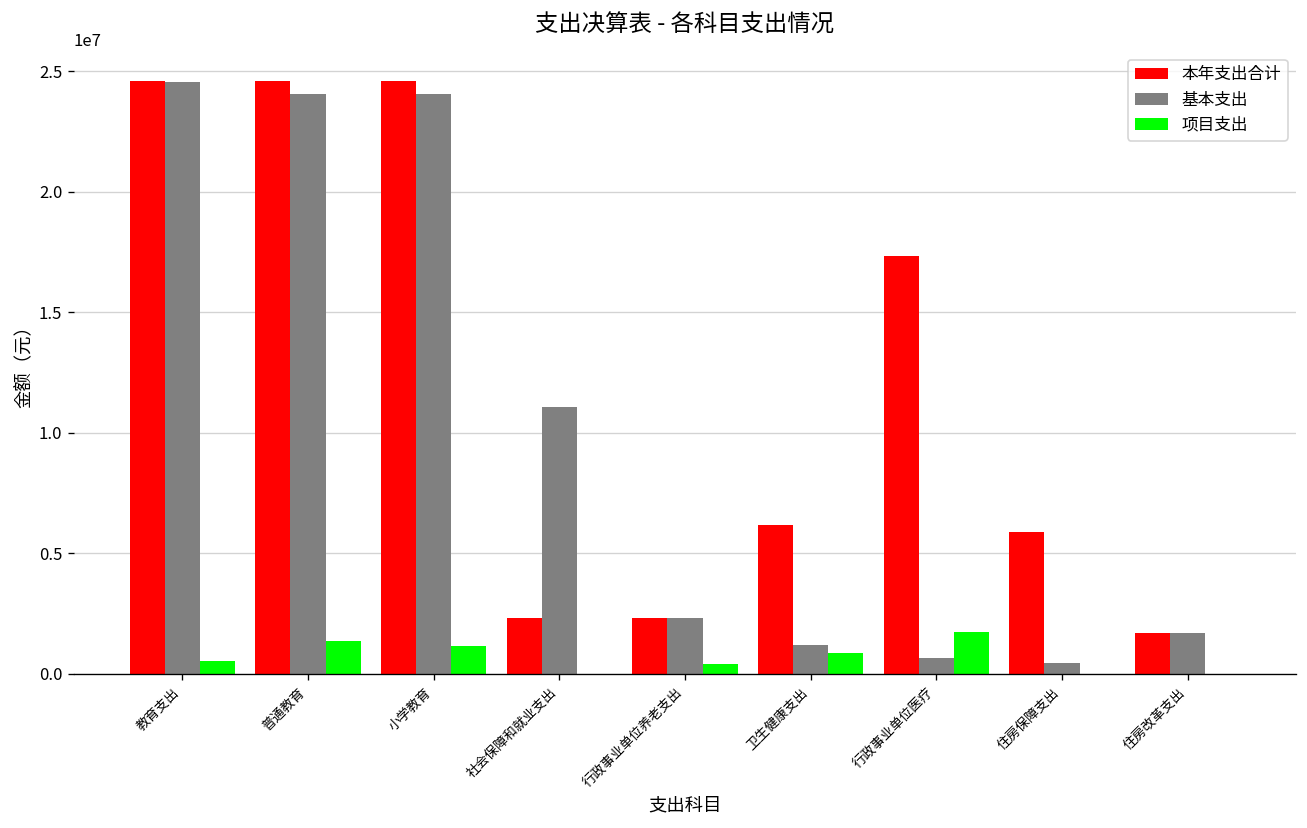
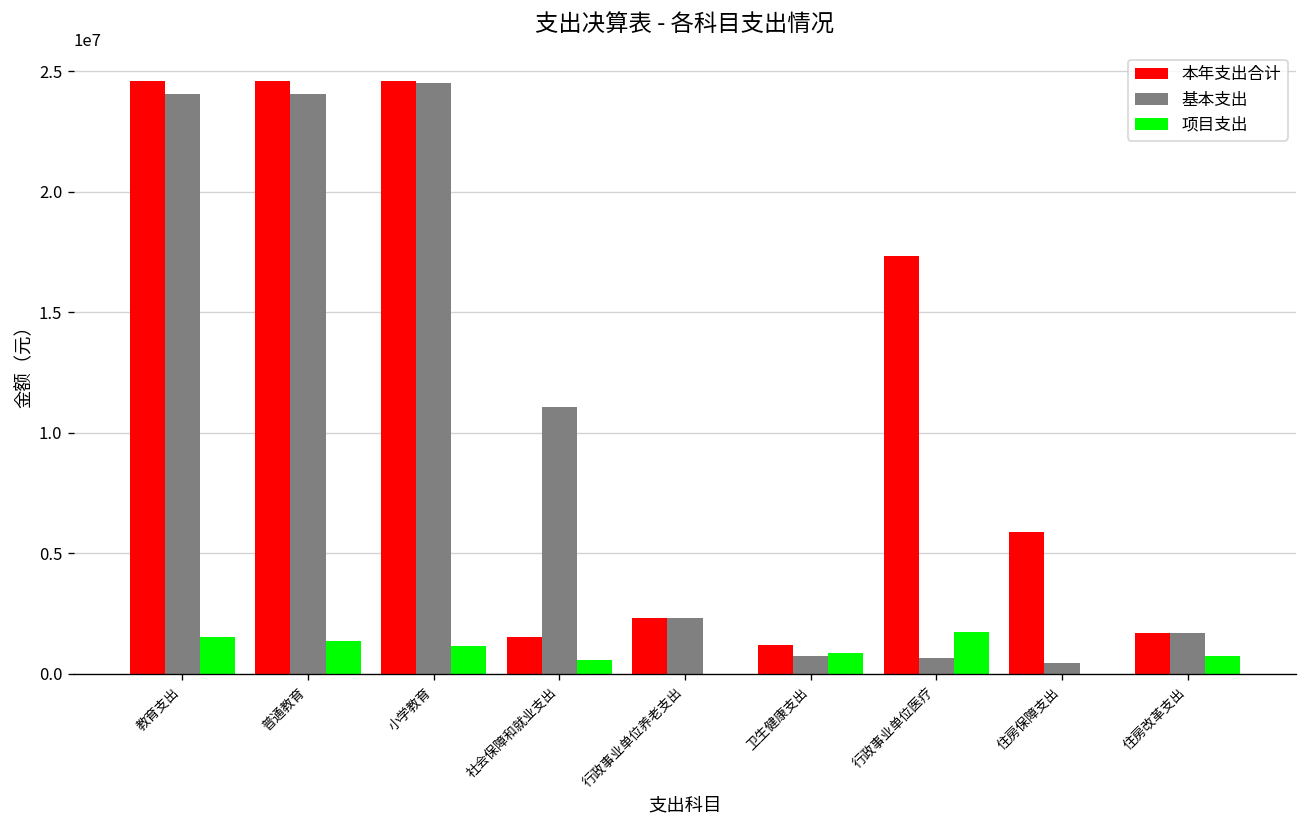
基本支出, 教育支出: 24500000 -> 24100000
项目支出, 教育支出: 500000 -> 1500000
基本支出, 小学教育: 24100000 -> 24500000
本年支出合计, 社会保障和就业支出: 2300000 -> 1500000
项目支出, 社会保障和就业支出: 0 -> 600000
项目支出, 行政事业单位养老支出: 400000 -> 0
本年支出合计, 卫生健康支出: 6200000 -> 1200000
基本支出, 卫生健康支出: 1200000 -> 700000
项目支出, 住房改革支出: 0 -> 700000
